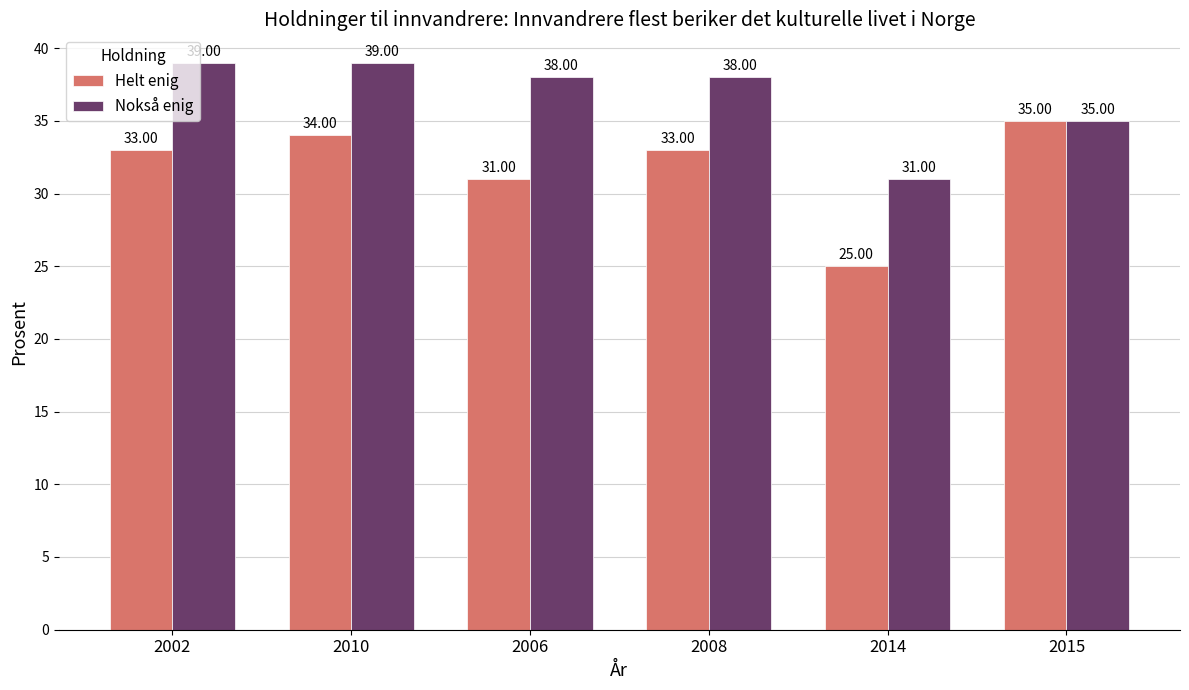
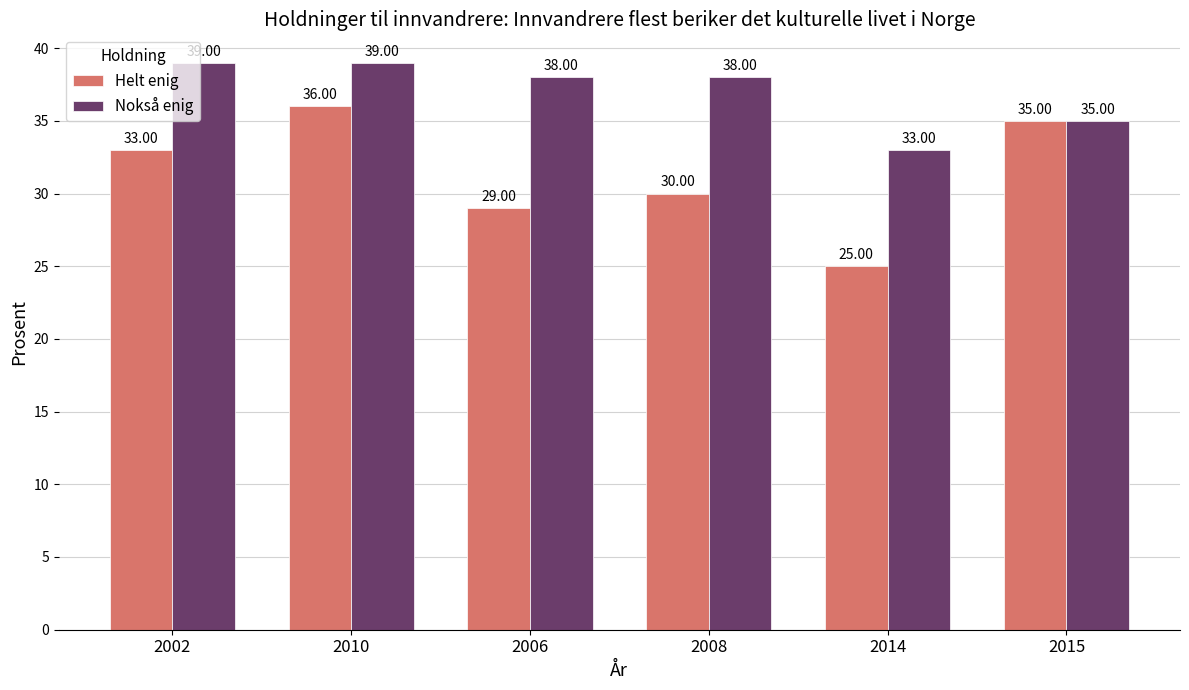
Helt enig, 2010: 34.00 -> 36.00
Helt enig, 2006: 31.00 -> 29.00
Helt enig, 2008: 33.00 -> 30.00
Nokså enig, 2014: 31.00 -> 33.00
